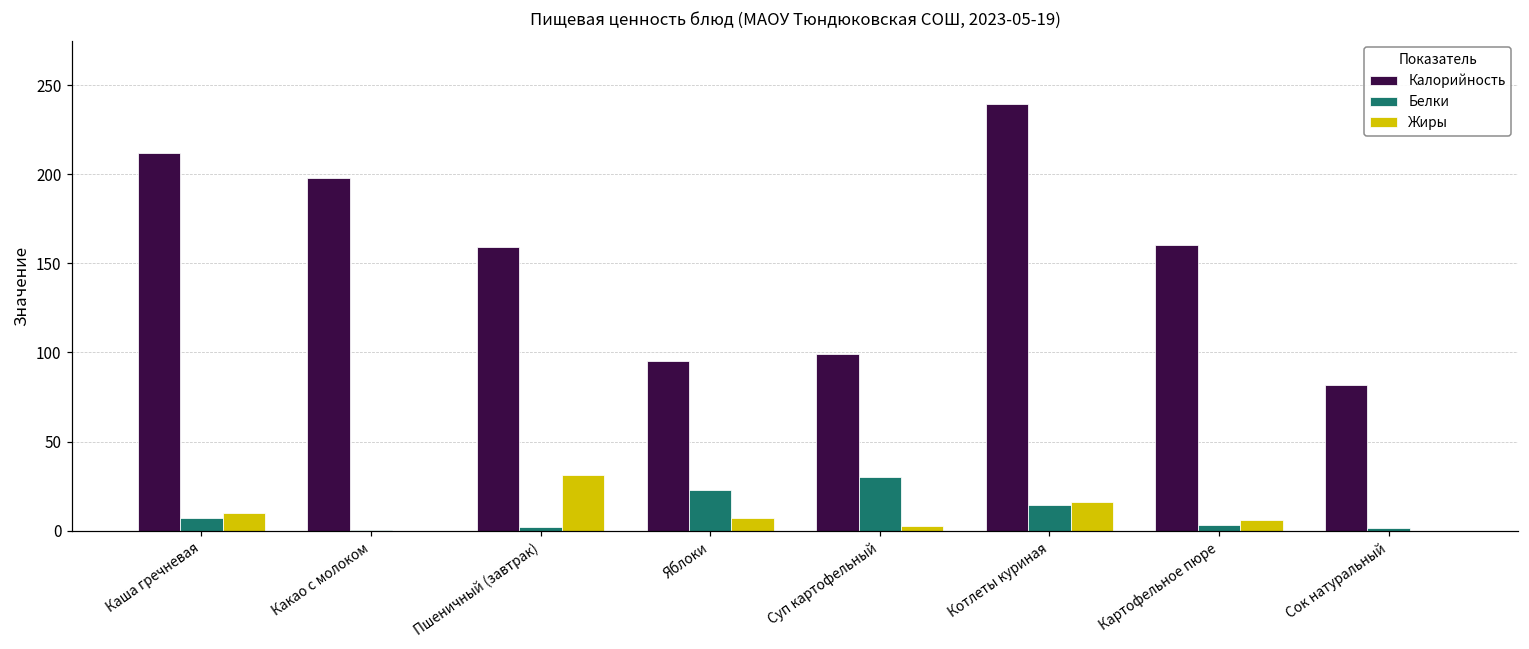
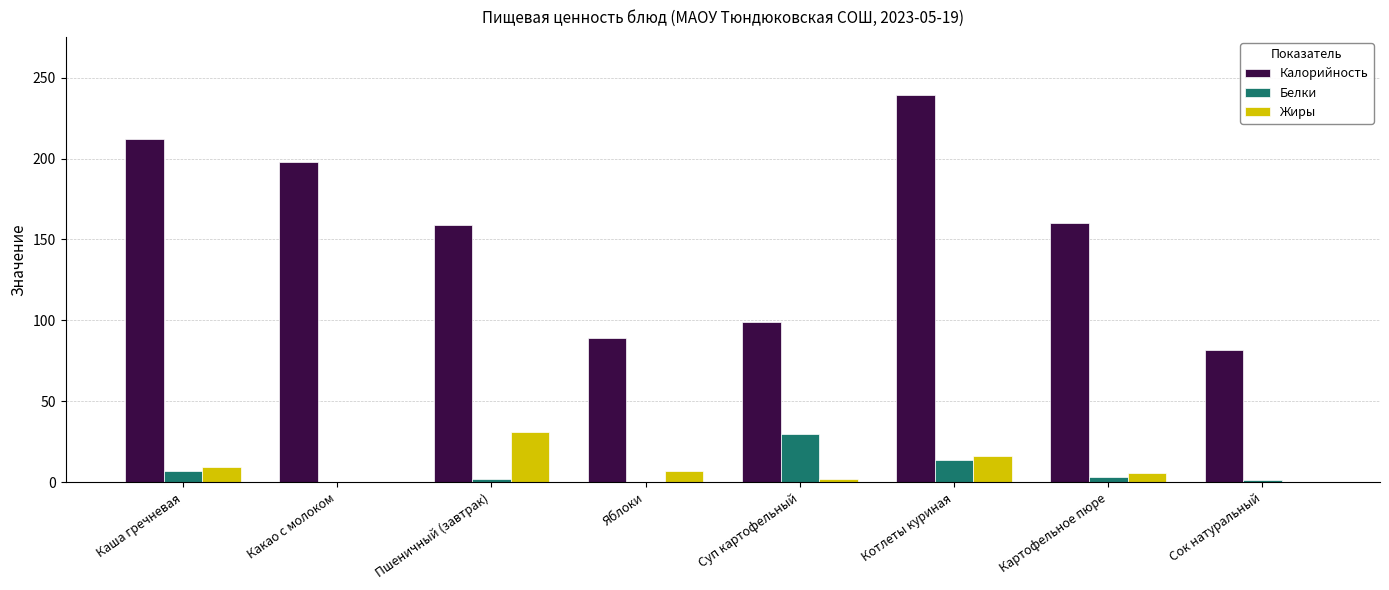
Калорийность, Яблоки: 95 -> 89
Белки, Яблоки: 23 -> 1
